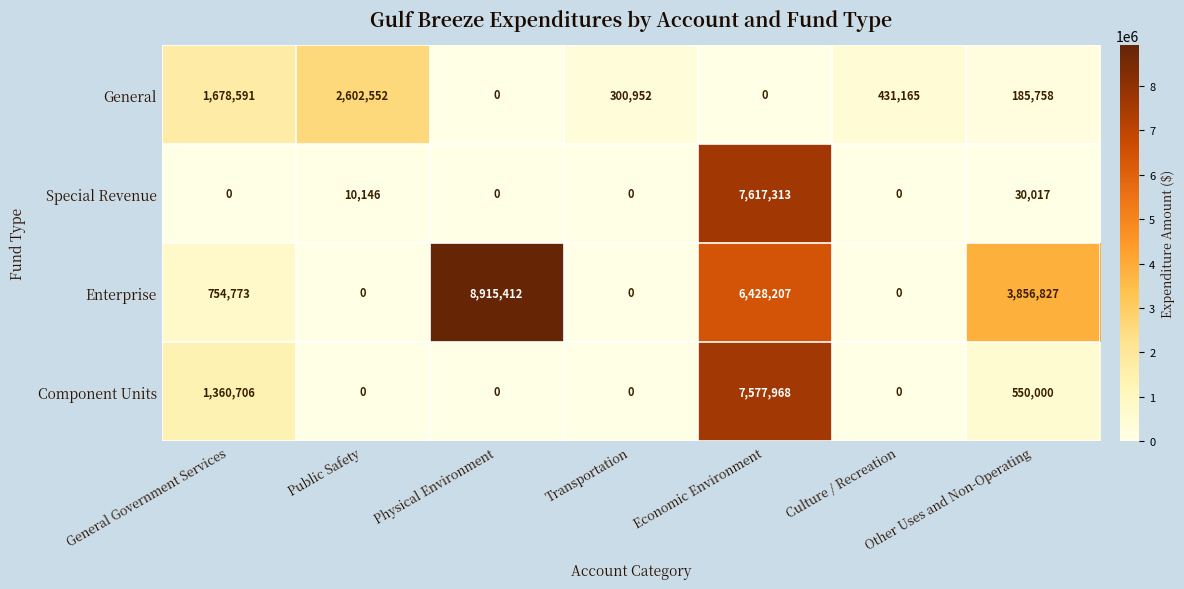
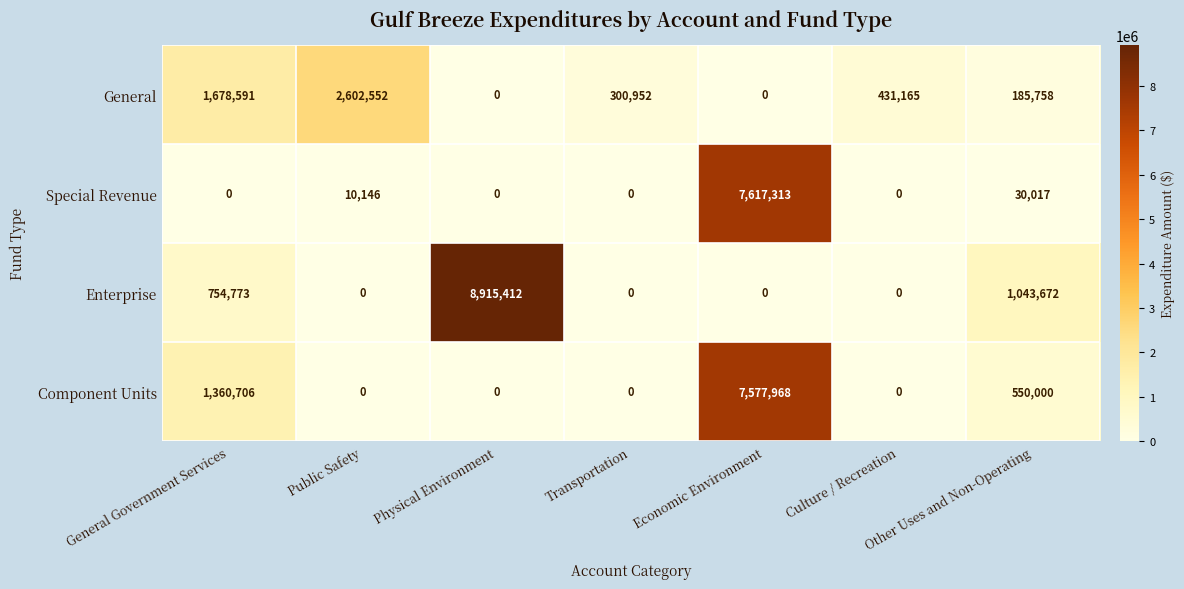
Enterprise, Economic Environment: 6,428,207 -> 0
Enterprise, Other Uses and Non-Operating: 3,856,827 -> 1,043,672
